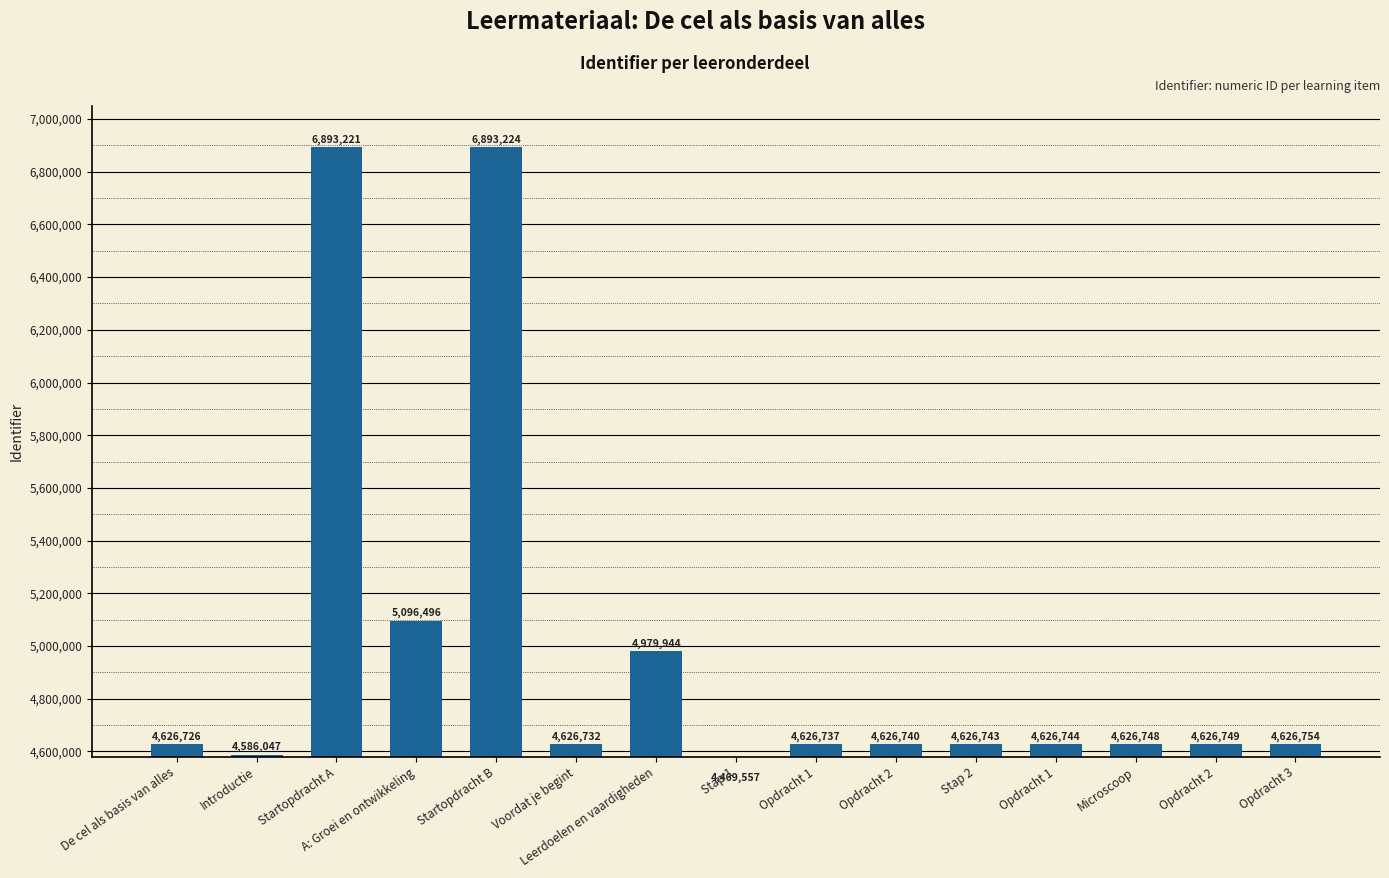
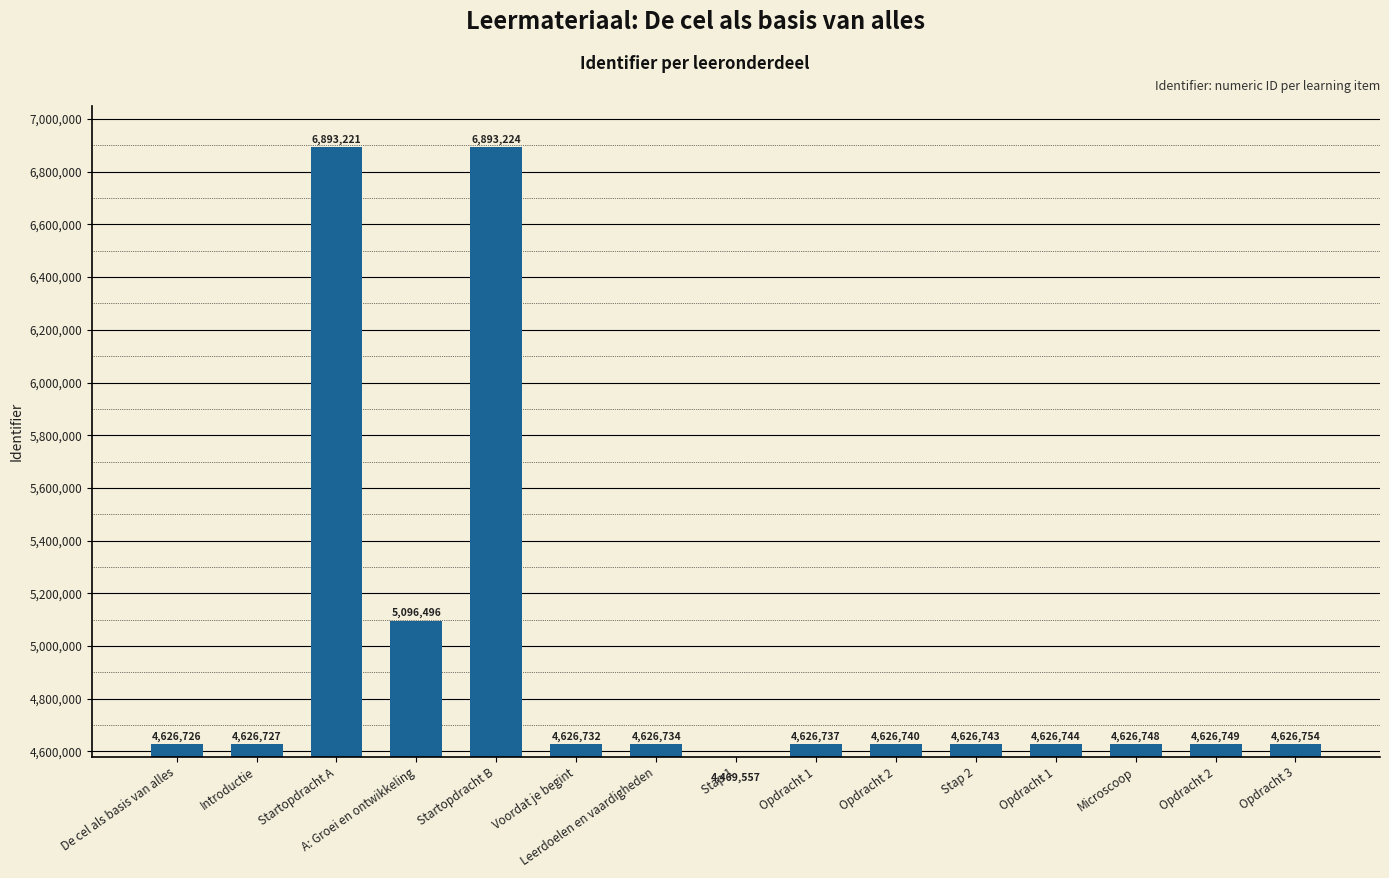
Introductie: 4,586,047 -> 4,626,727
Leerdoelen en vaardigheden: 4,979,944 -> 4,626,734
